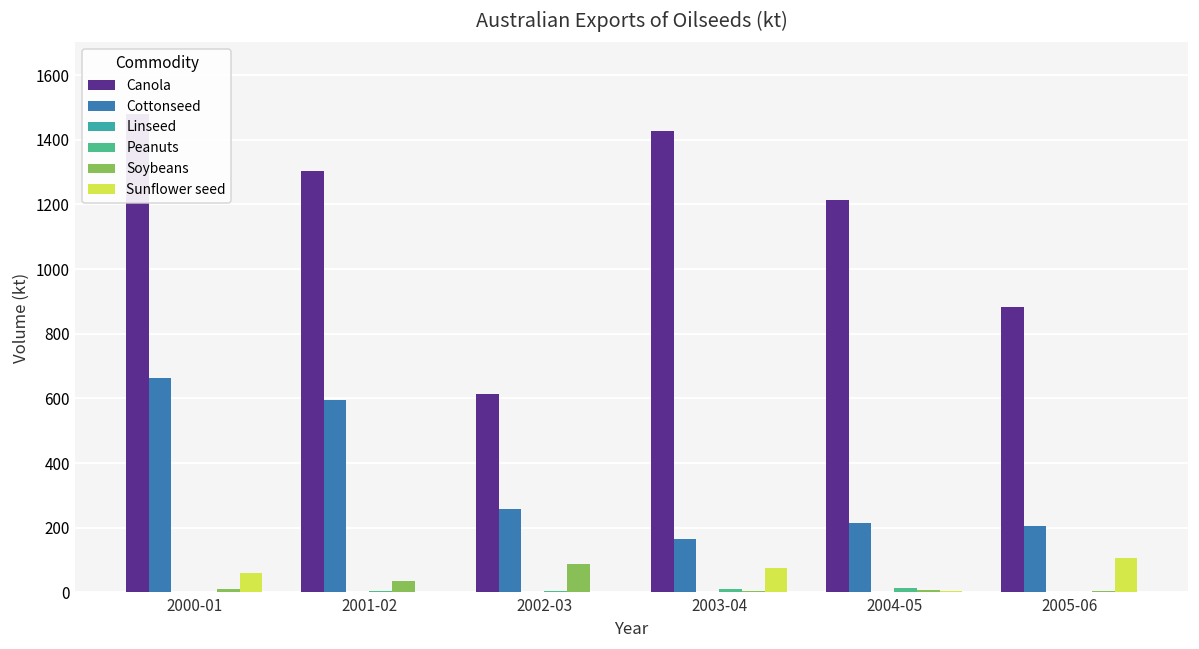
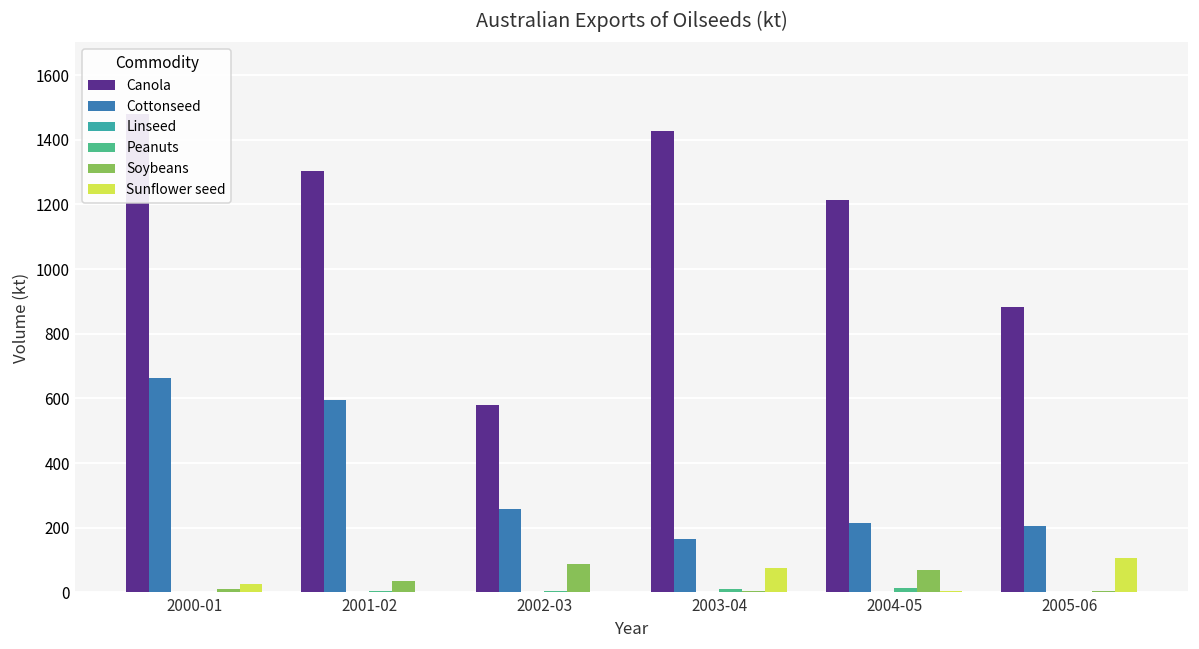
Sunflower seed, 2000-01: 60 -> 20
Canola, 2002-03: 610 -> 580
Soybeans, 2004-05: 10 -> 70
